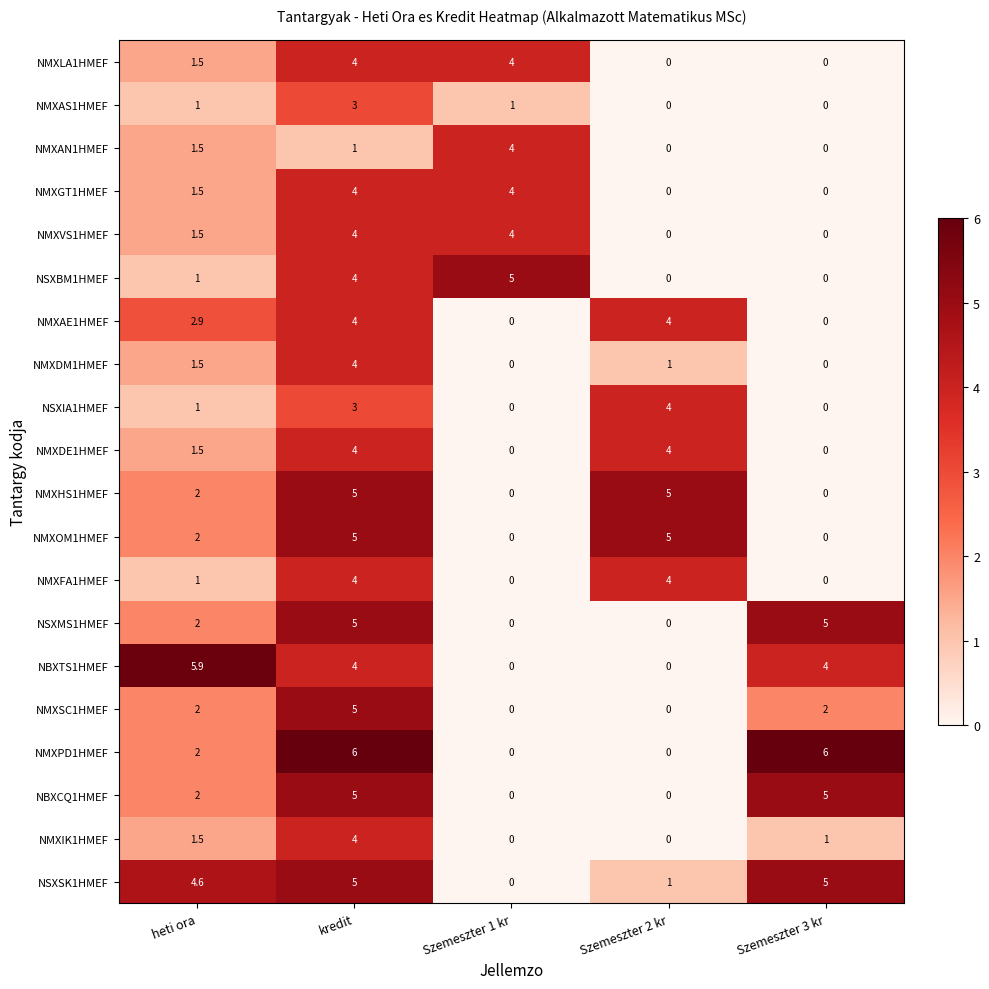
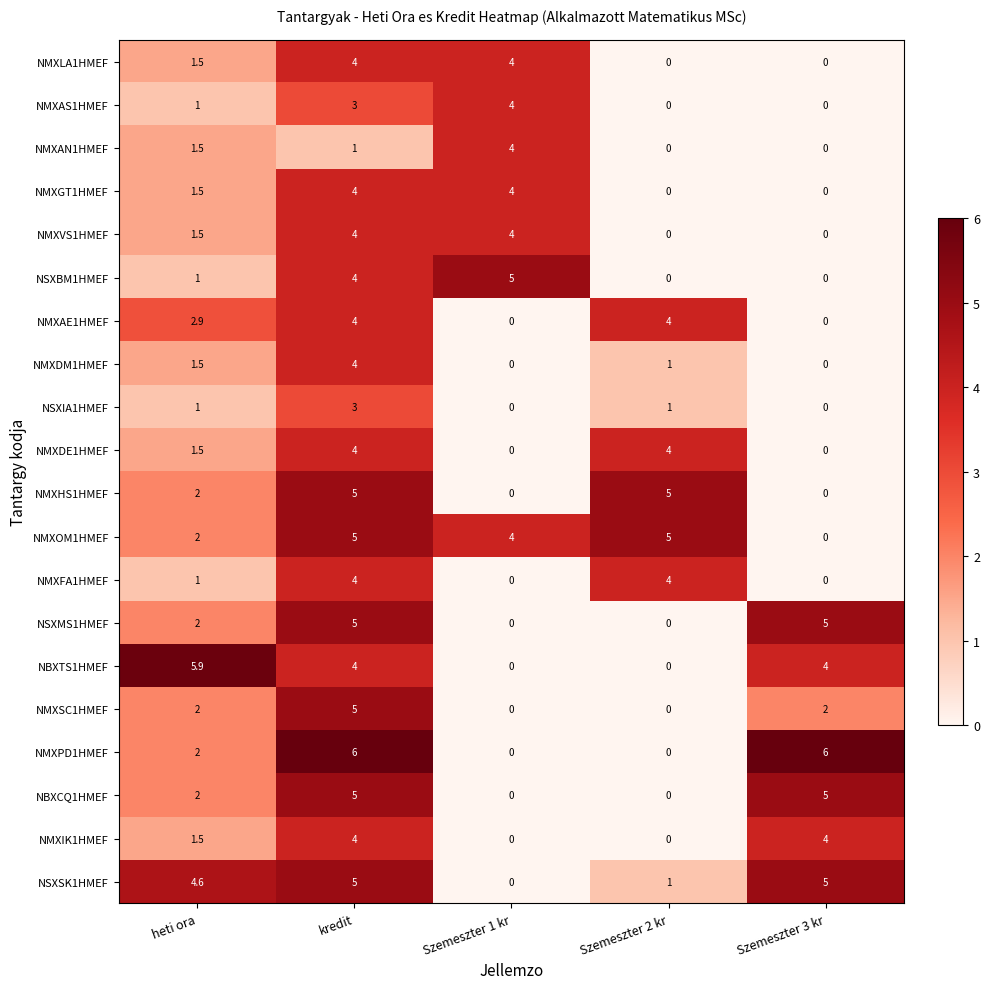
NMXAS1HMEF, Szemeszter 1 kr: 1 -> 4
NSXIA1HMEF, Szemeszter 2 kr: 4 -> 1
NMXOM1HMEF, Szemeszter 1 kr: 0 -> 4
NMXIK1HMEF, Szemeszter 3 kr: 1 -> 4
